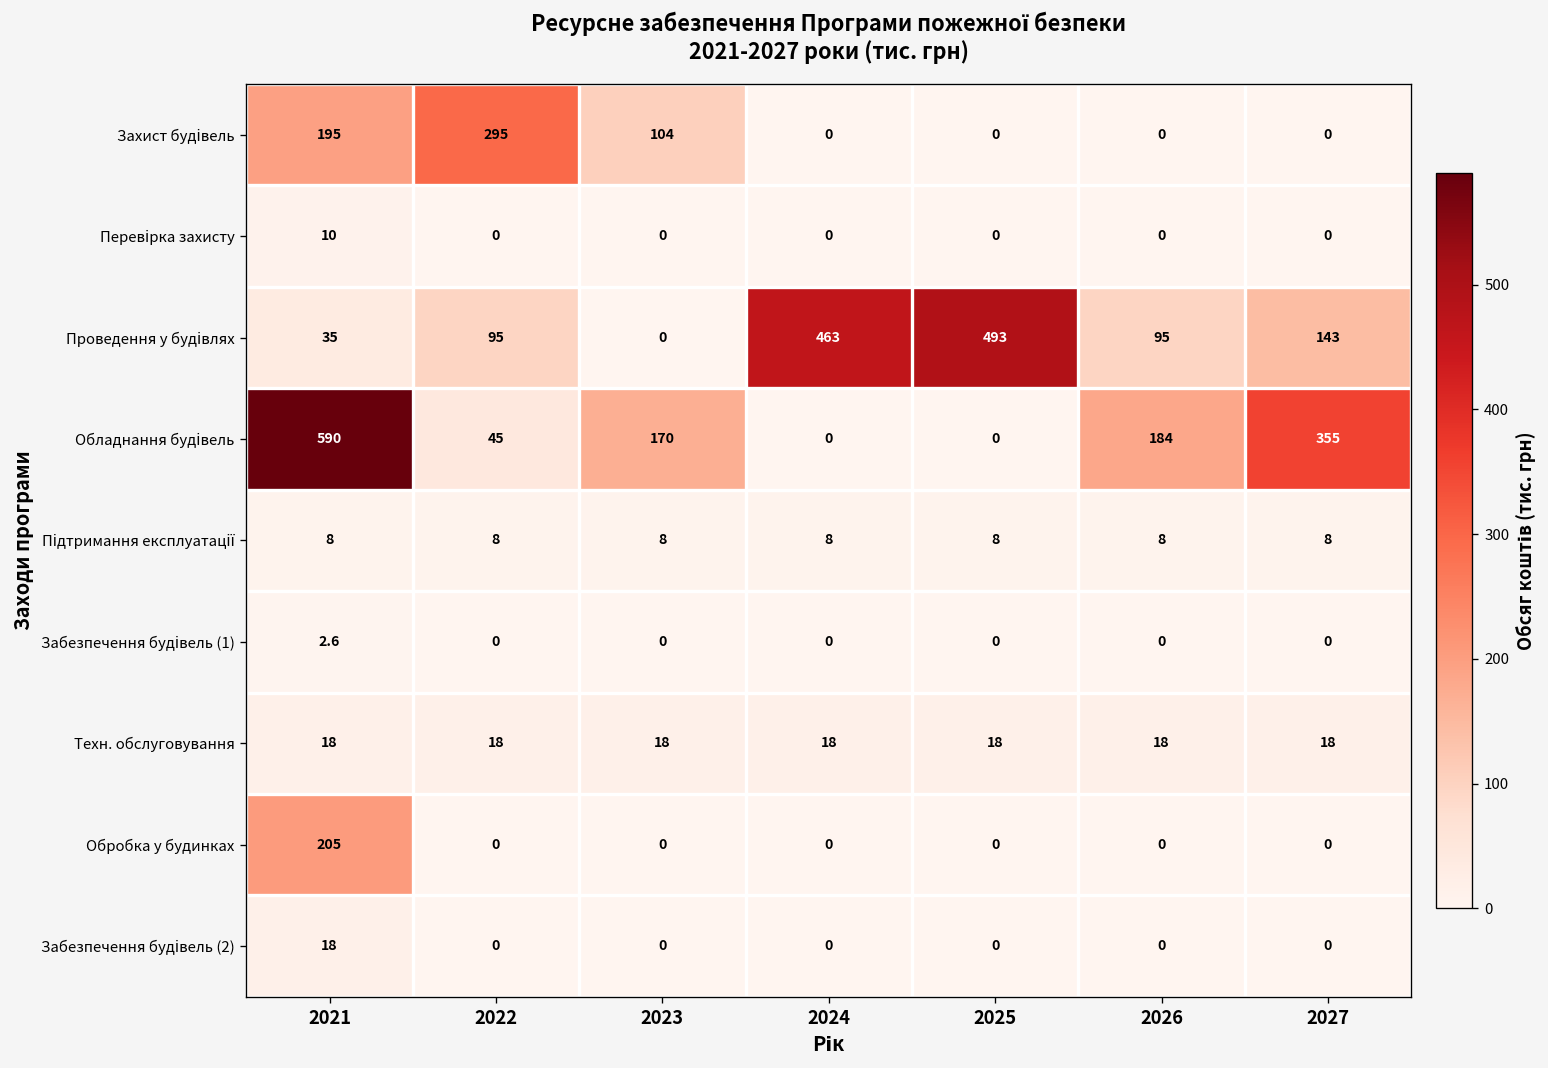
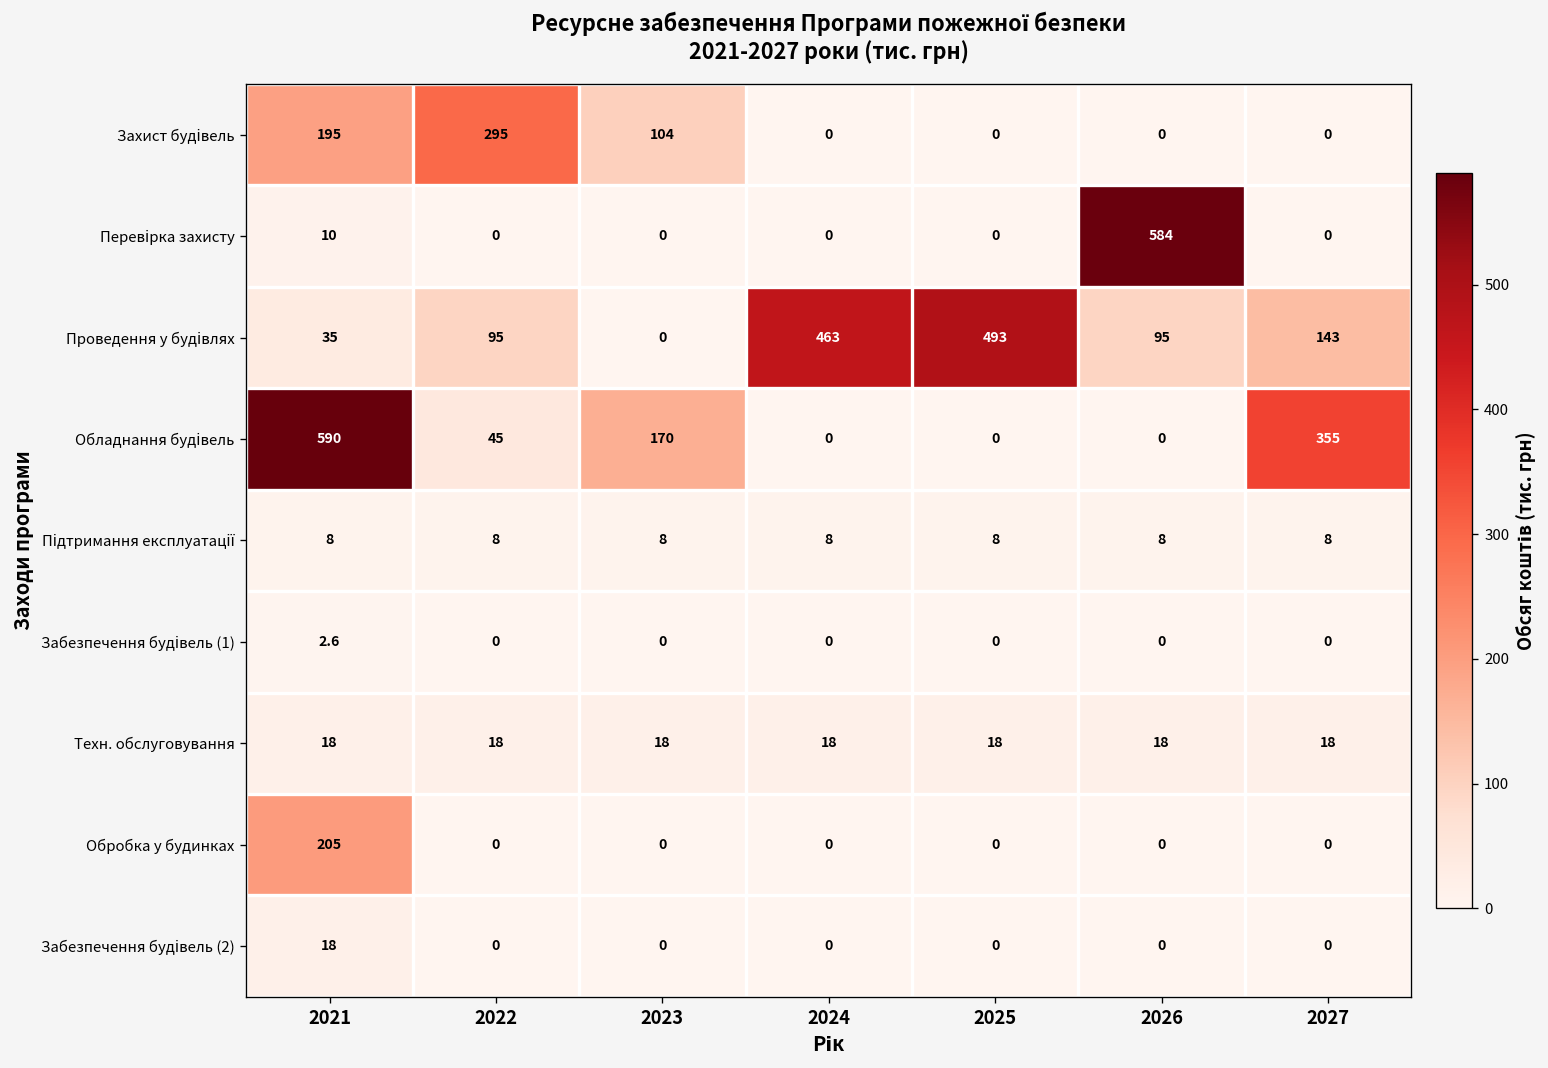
Перевірка захисту, 2026: 0 -> 584
Обладнання будівель, 2026: 184 -> 0
